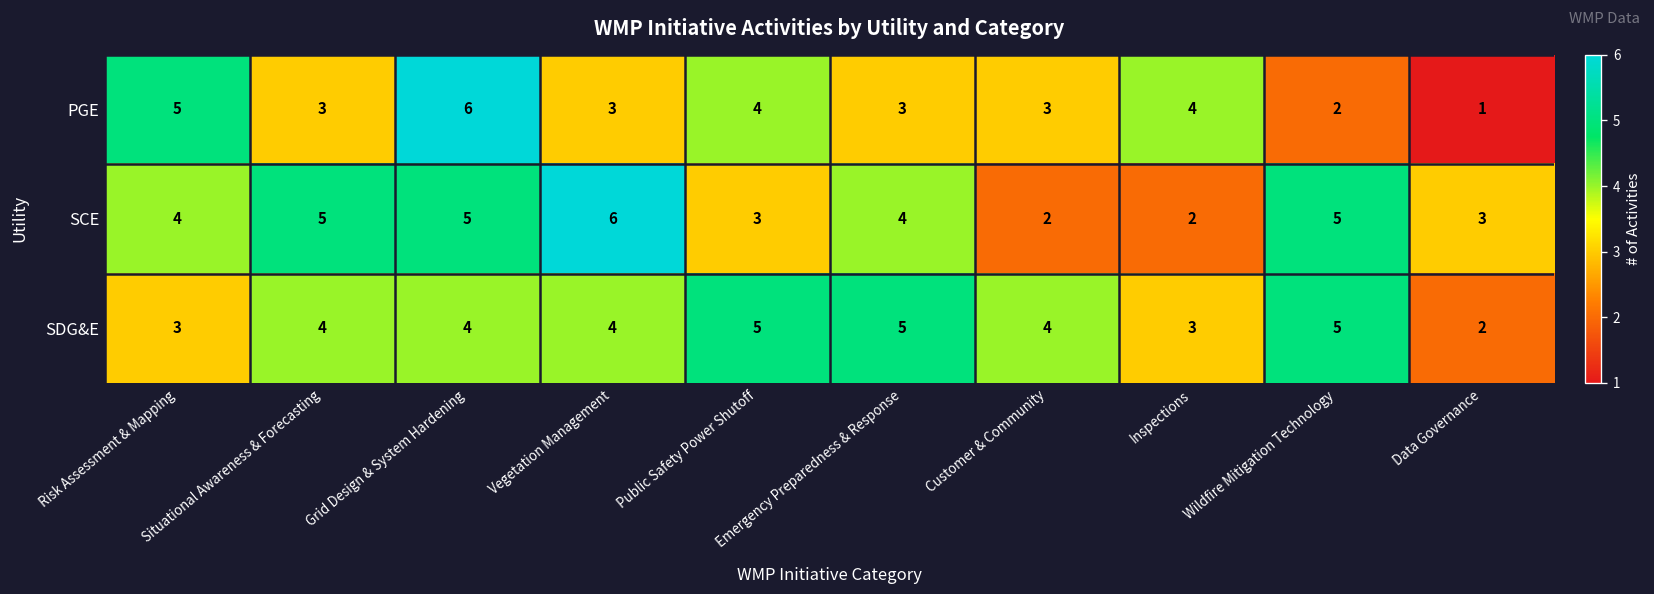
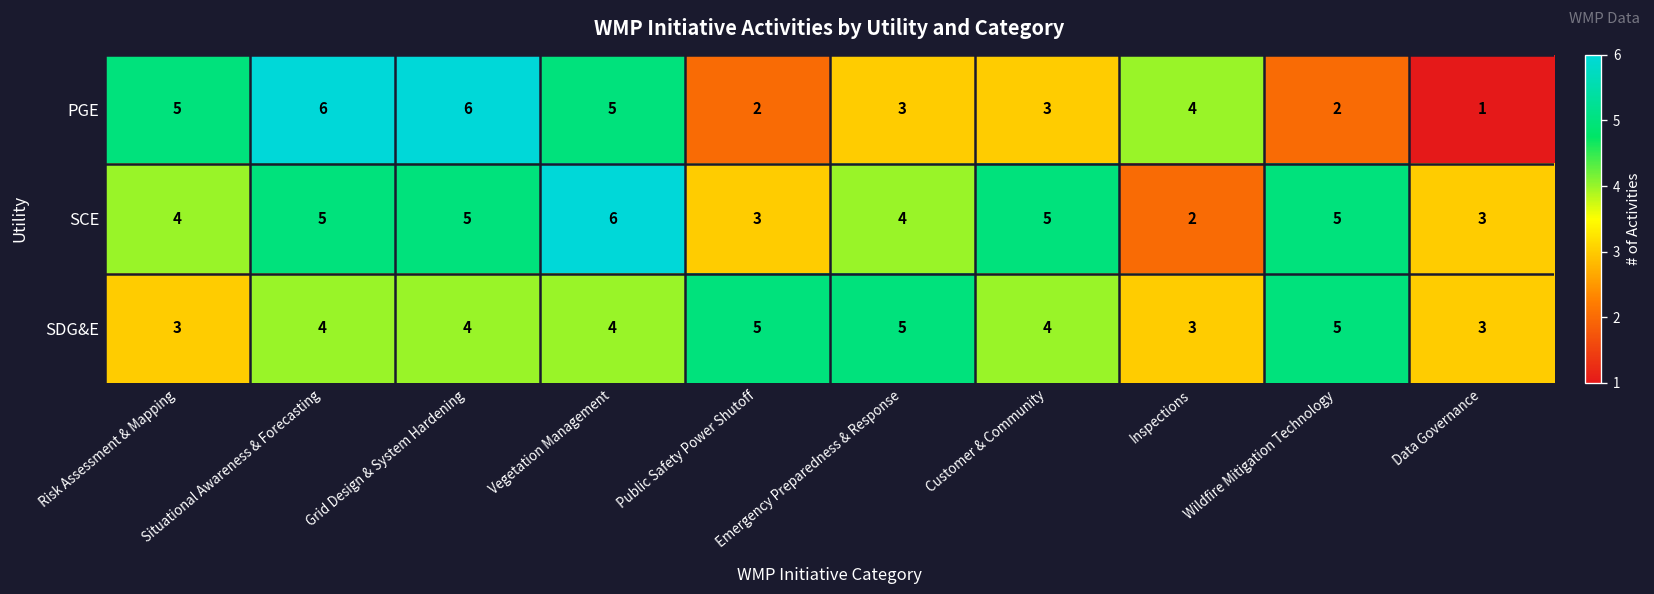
PGE, Situational Awareness & Forecasting: 3 -> 6
PGE, Vegetation Management: 3 -> 5
PGE, Public Safety Power Shutoff: 4 -> 2
SCE, Customer & Community: 2 -> 5
SDG&E, Data Governance: 2 -> 3
